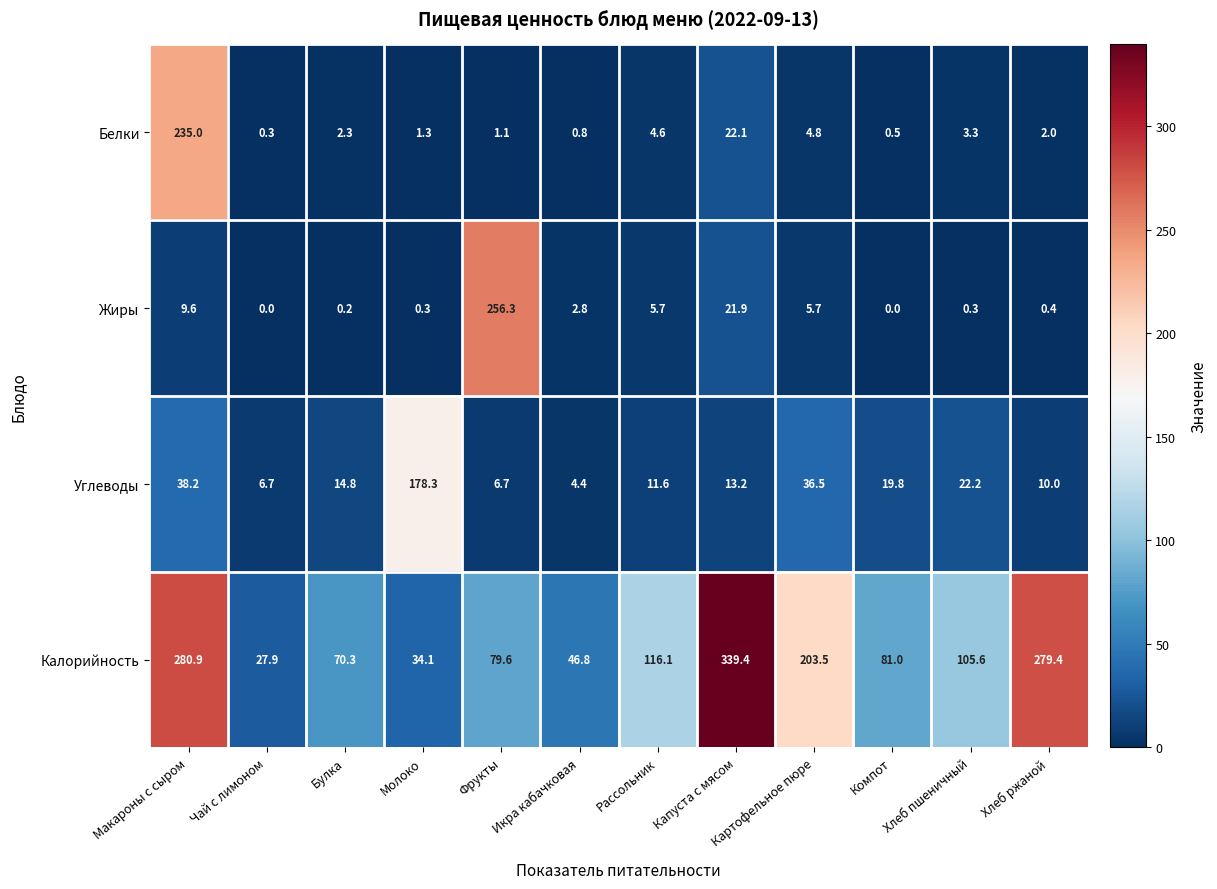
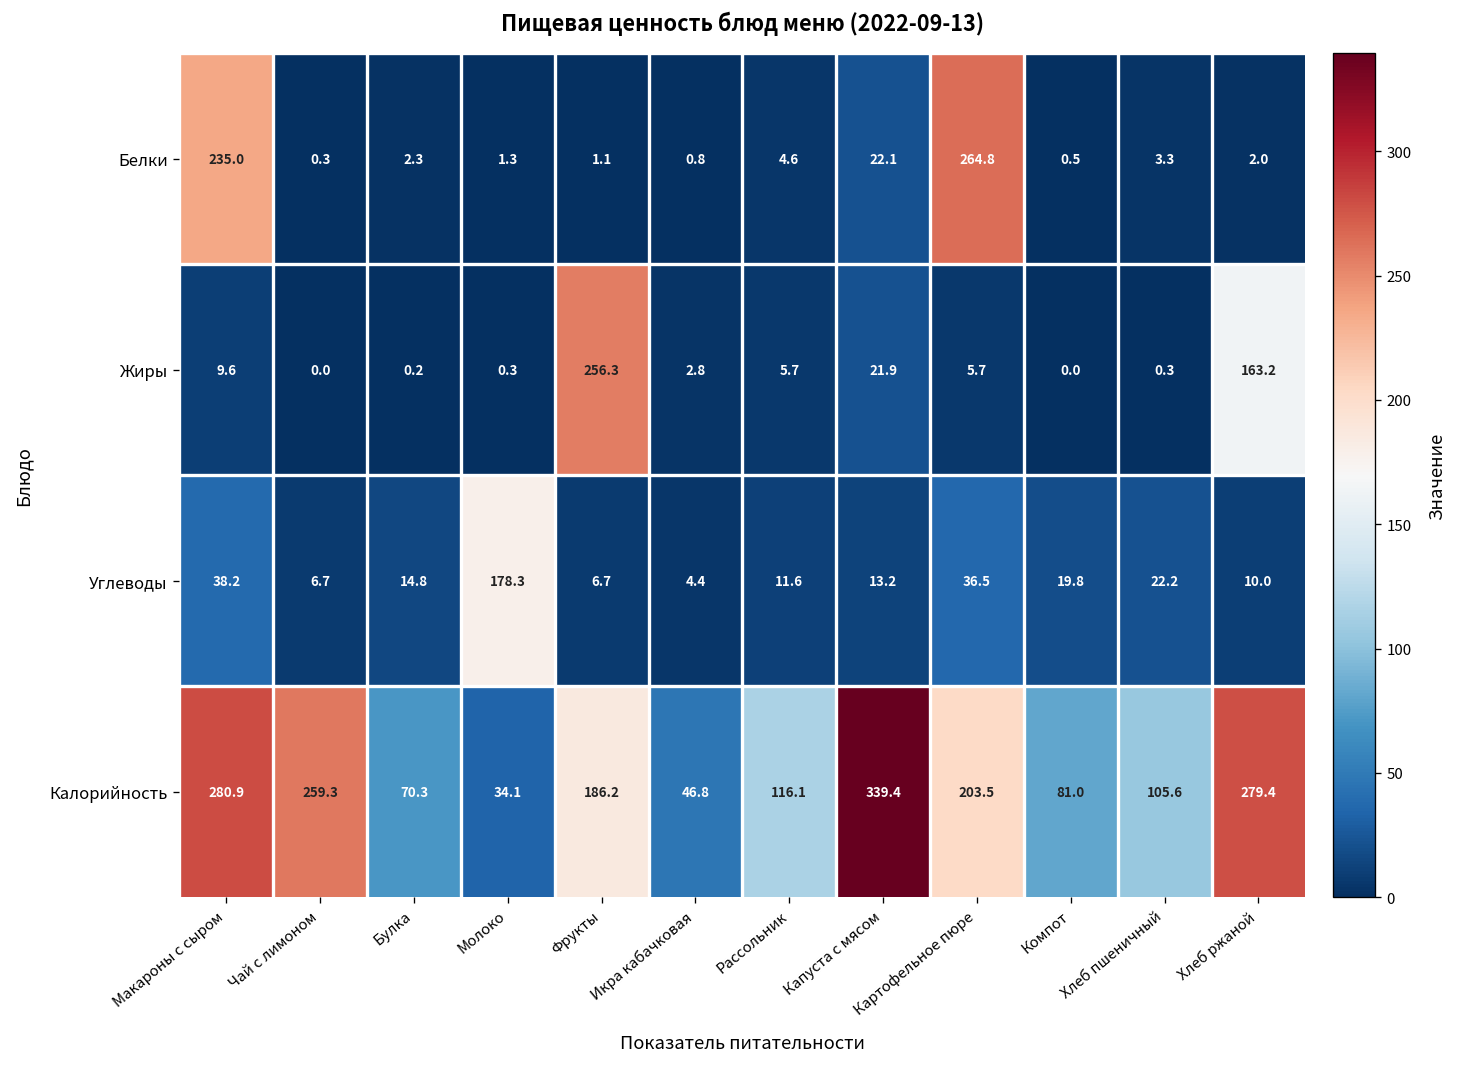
Белки, Картофельное пюре: 4.8 -> 264.8
Жиры, Хлеб ржаной: 0.4 -> 163.2
Калорийность, Чай с лимоном: 27.9 -> 259.3
Калорийность, Фрукты: 79.6 -> 186.2
